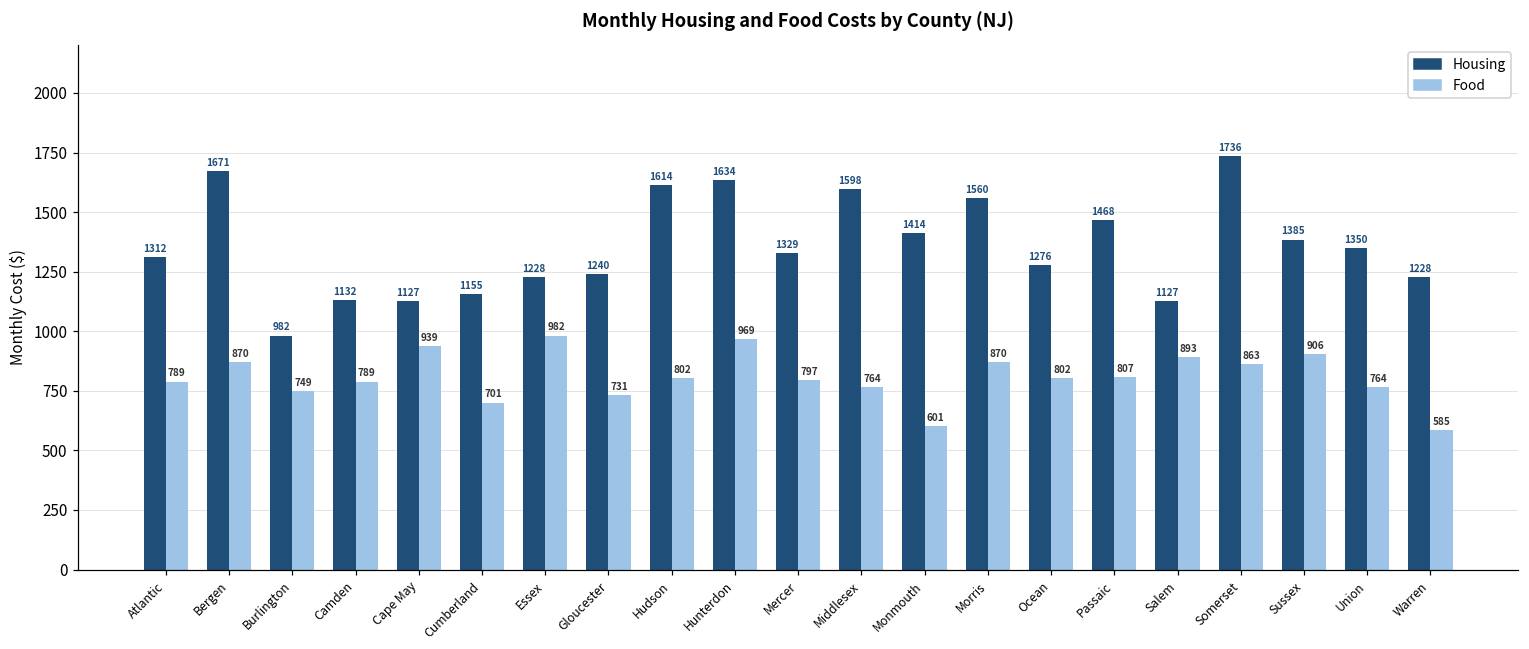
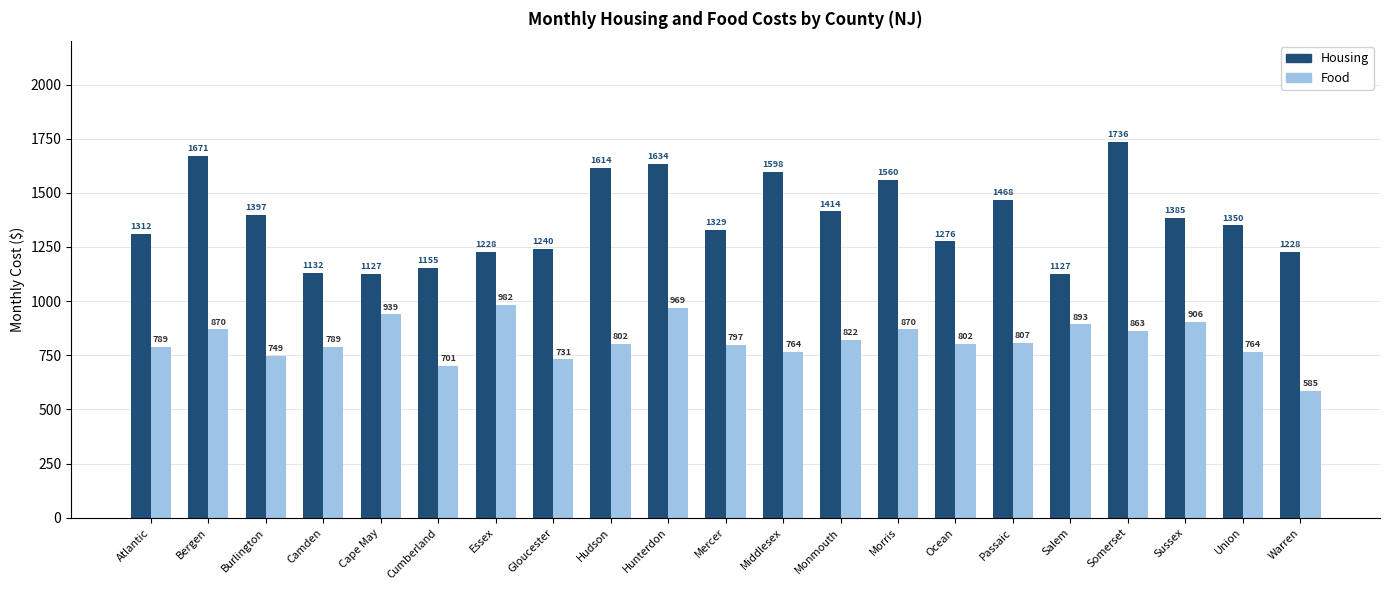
Housing, Burlington: 982 -> 1397
Food, Monmouth: 601 -> 822
